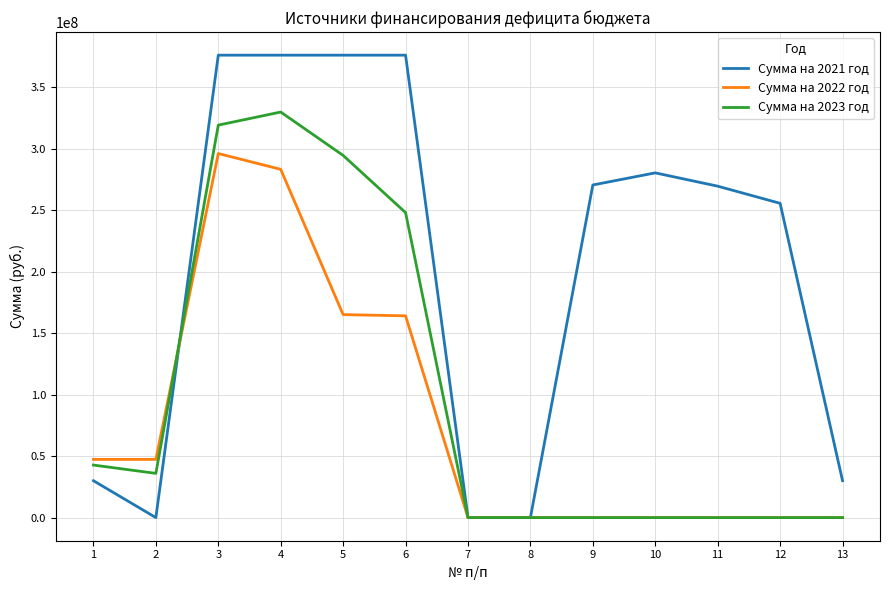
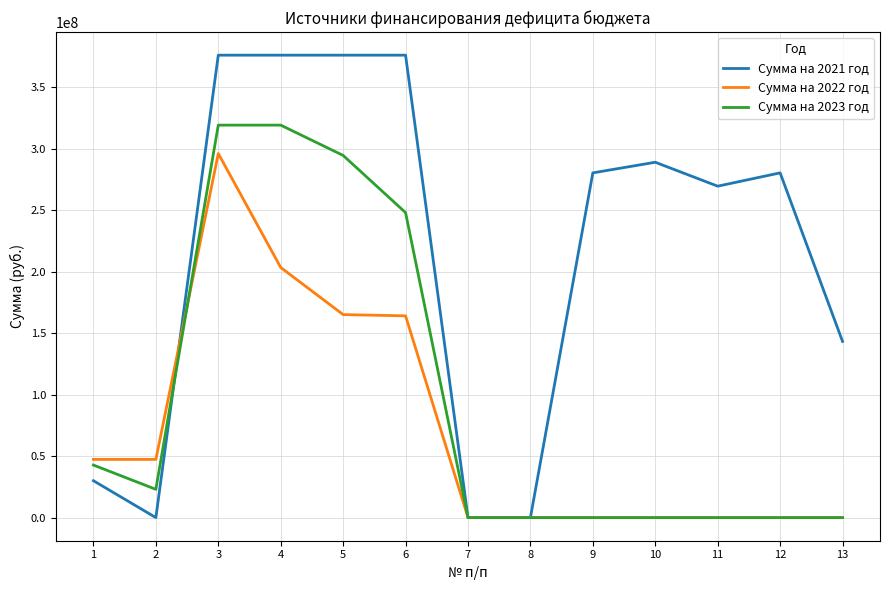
Сумма на 2023 год, 2: 36000000 -> 23000000
Сумма на 2022 год, 4: 283000000 -> 203000000
Сумма на 2023 год, 4: 330000000 -> 319000000
Сумма на 2021 год, 9: 271000000 -> 280000000
Сумма на 2021 год, 10: 280000000 -> 289000000
Сумма на 2021 год, 12: 256000000 -> 280000000
Сумма на 2021 год, 13: 30000000 -> 143000000
